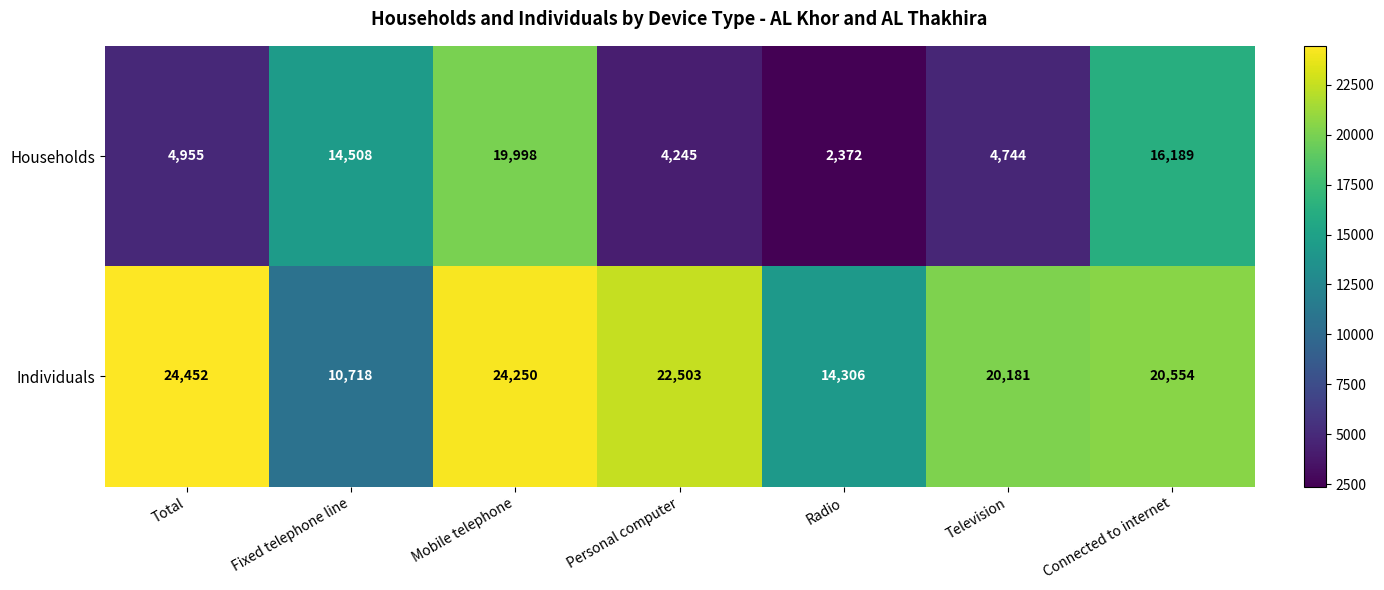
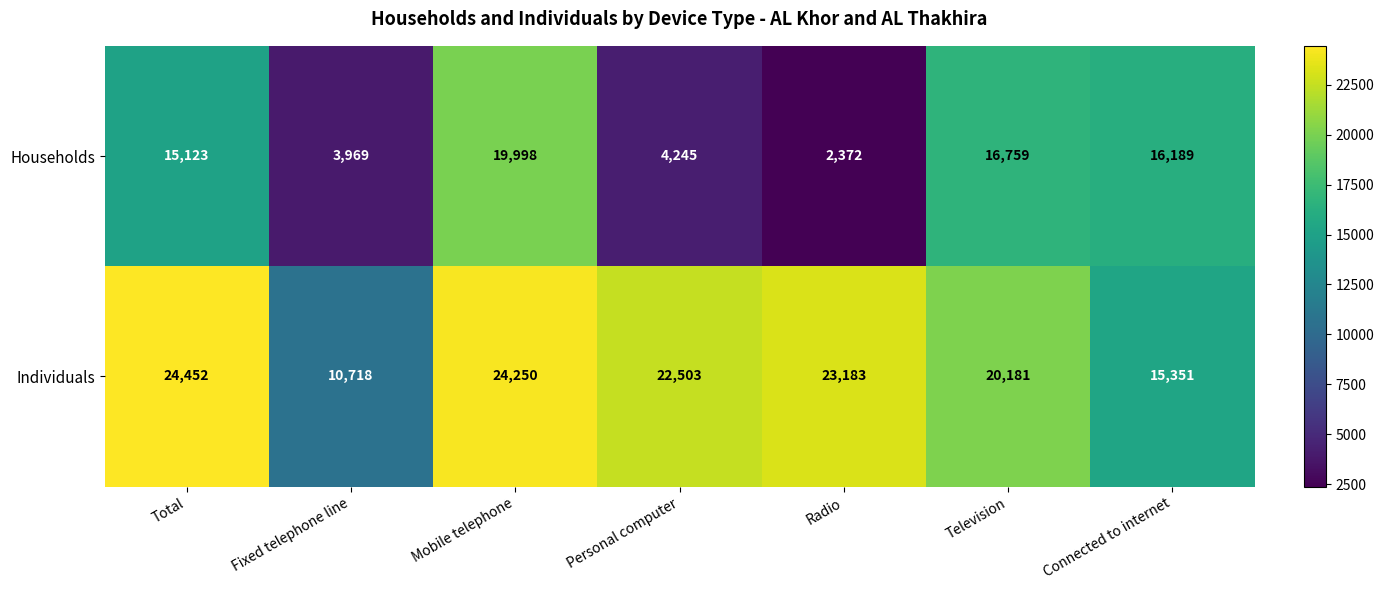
Households, Total: 4,955 -> 15,123
Households, Fixed telephone line: 14,508 -> 3,969
Households, Television: 4,744 -> 16,759
Individuals, Radio: 14,306 -> 23,183
Individuals, Connected to internet: 20,554 -> 15,351
